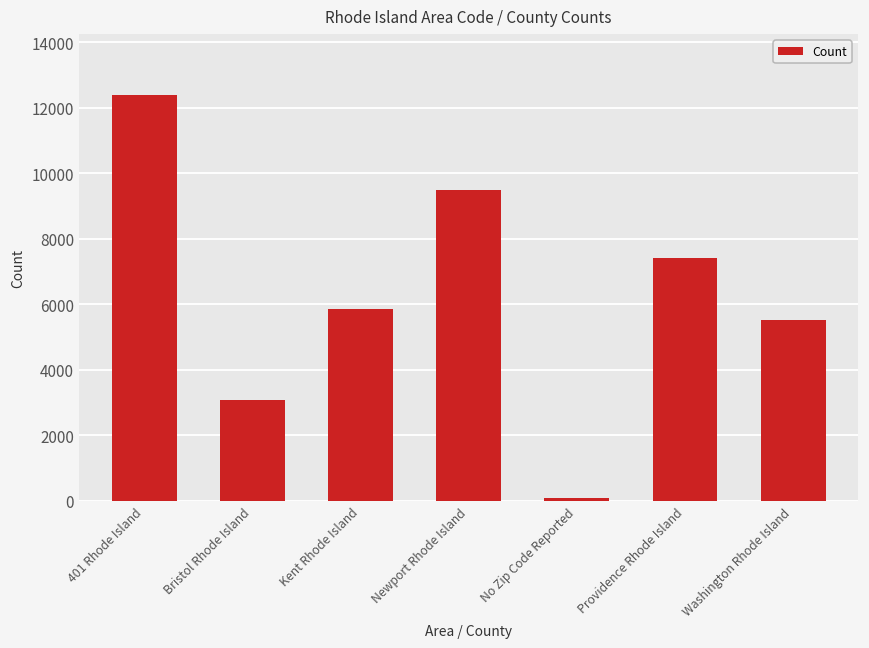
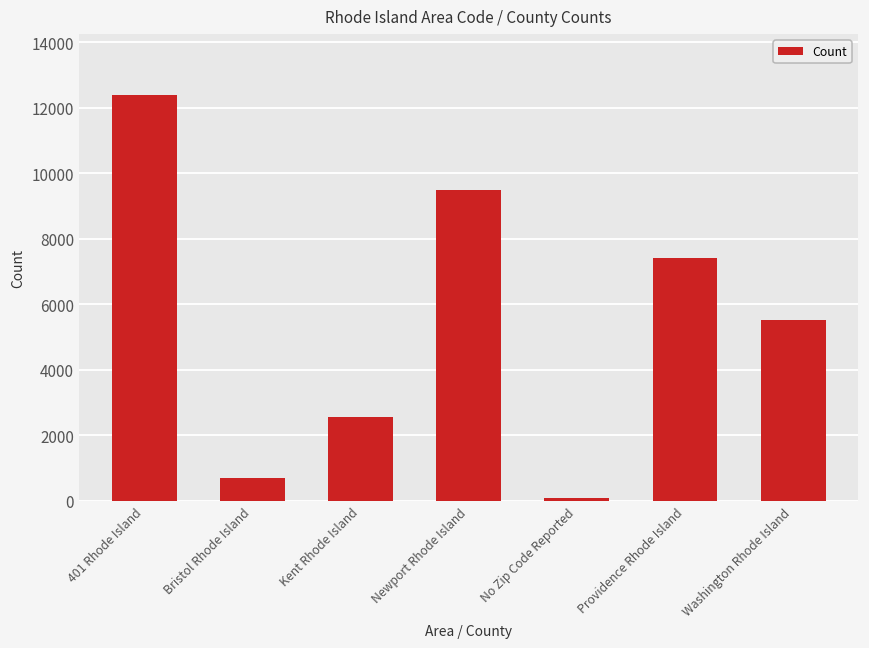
Bristol Rhode Island: 3100 -> 700
Kent Rhode Island: 5800 -> 2600
